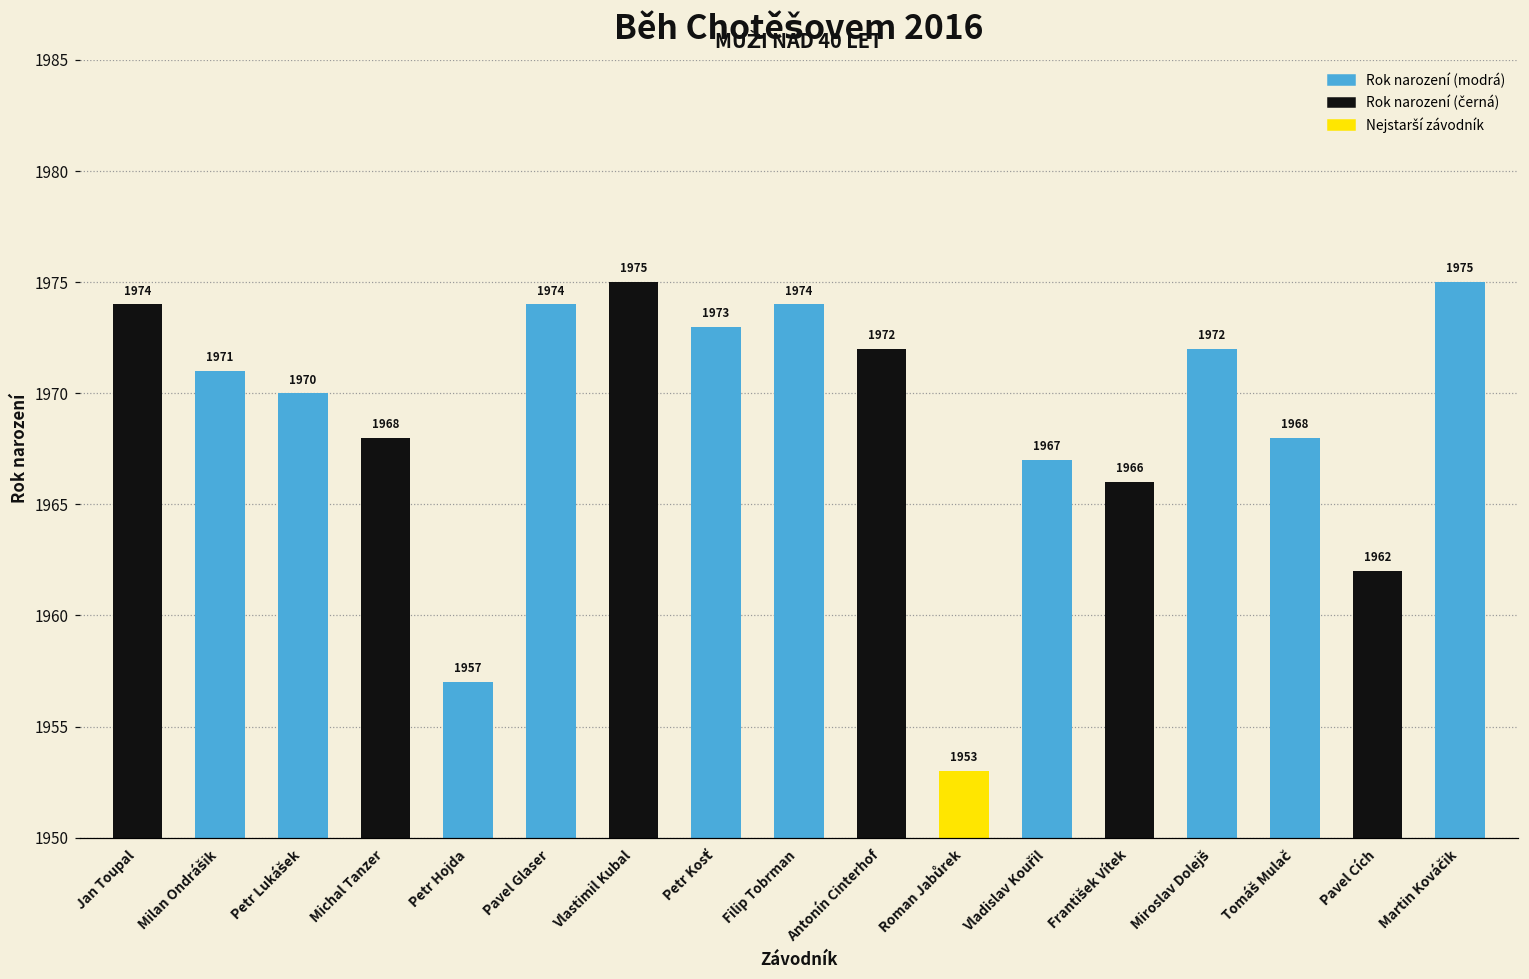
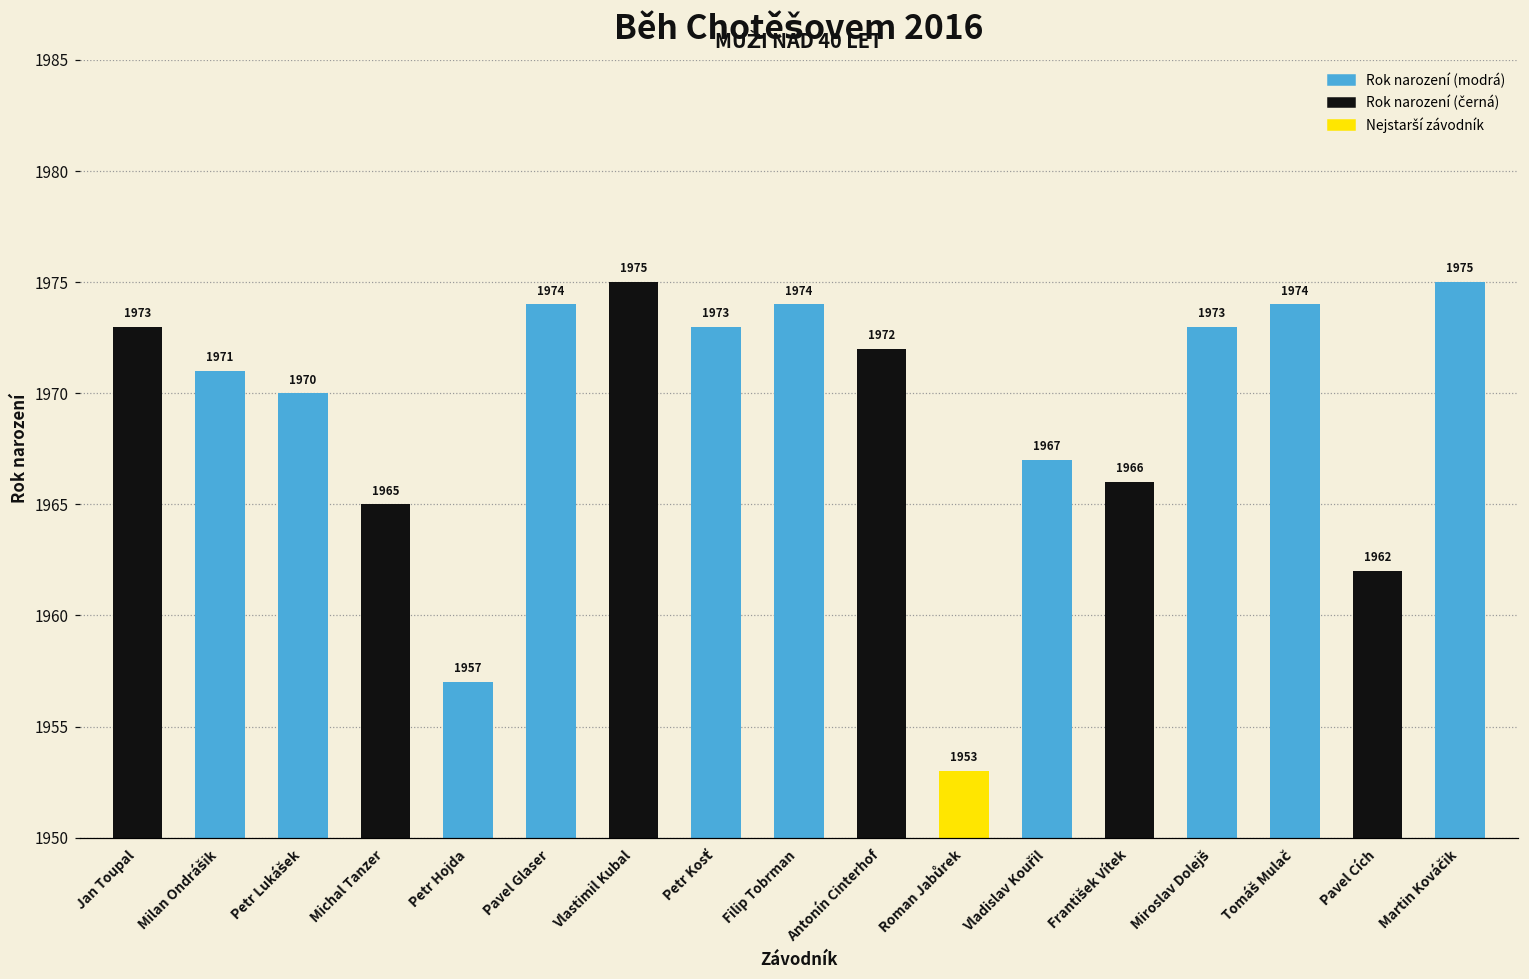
Jan Toupal: 1974 -> 1973
Michal Tanzer: 1968 -> 1965
Miroslav Dolejš: 1972 -> 1973
Tomáš Mulač: 1968 -> 1974
